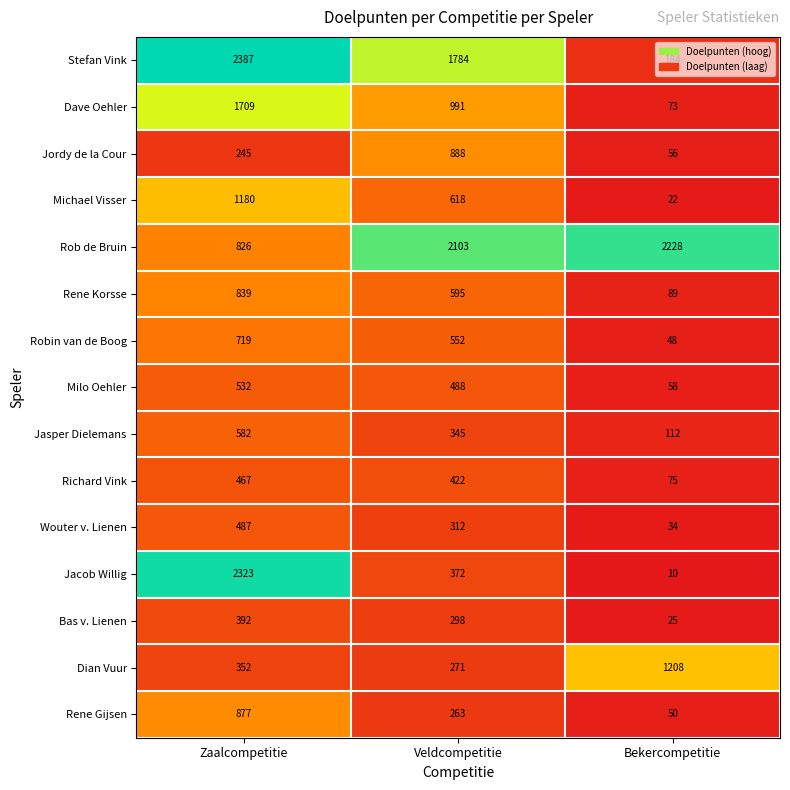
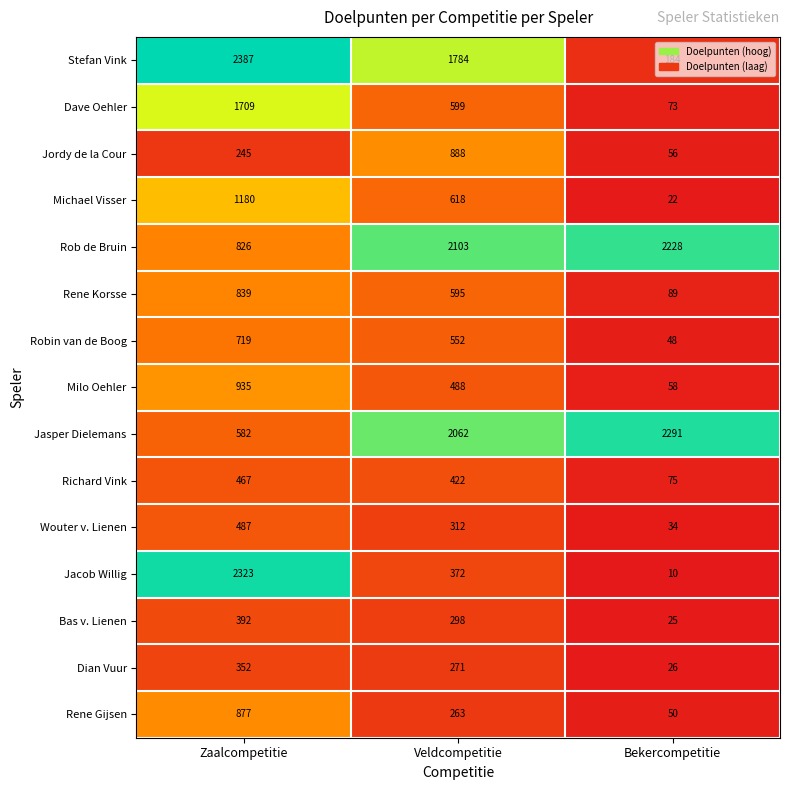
Dave Oehler, Veldcompetitie: 991 -> 599
Milo Oehler, Zaalcompetitie: 532 -> 935
Jasper Dielemans, Veldcompetitie: 345 -> 2062
Jasper Dielemans, Bekercompetitie: 112 -> 2291
Dian Vuur, Bekercompetitie: 1208 -> 26
